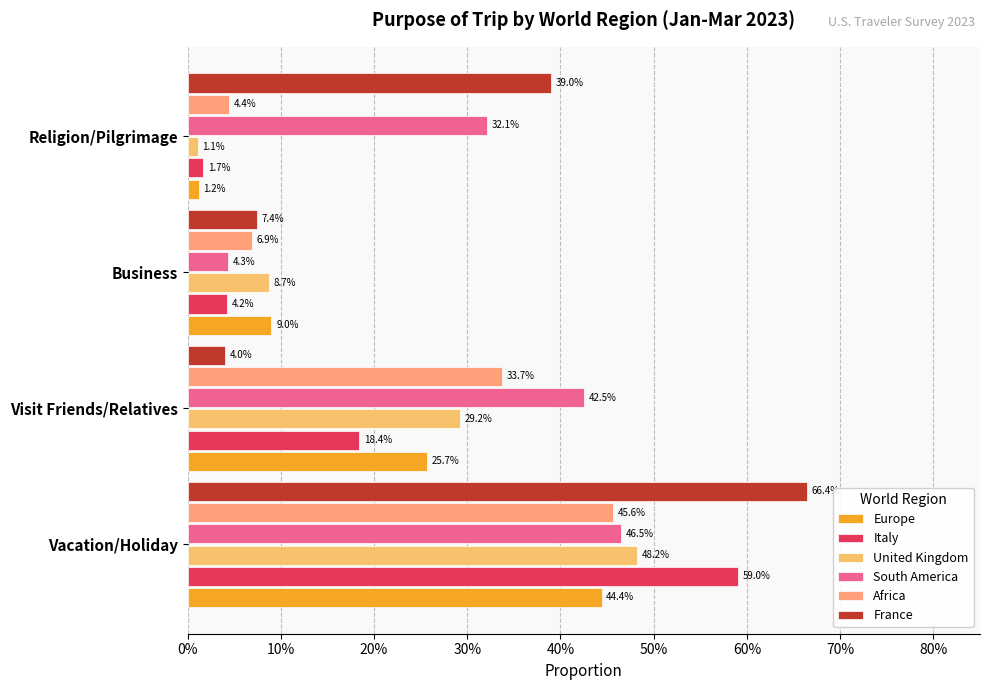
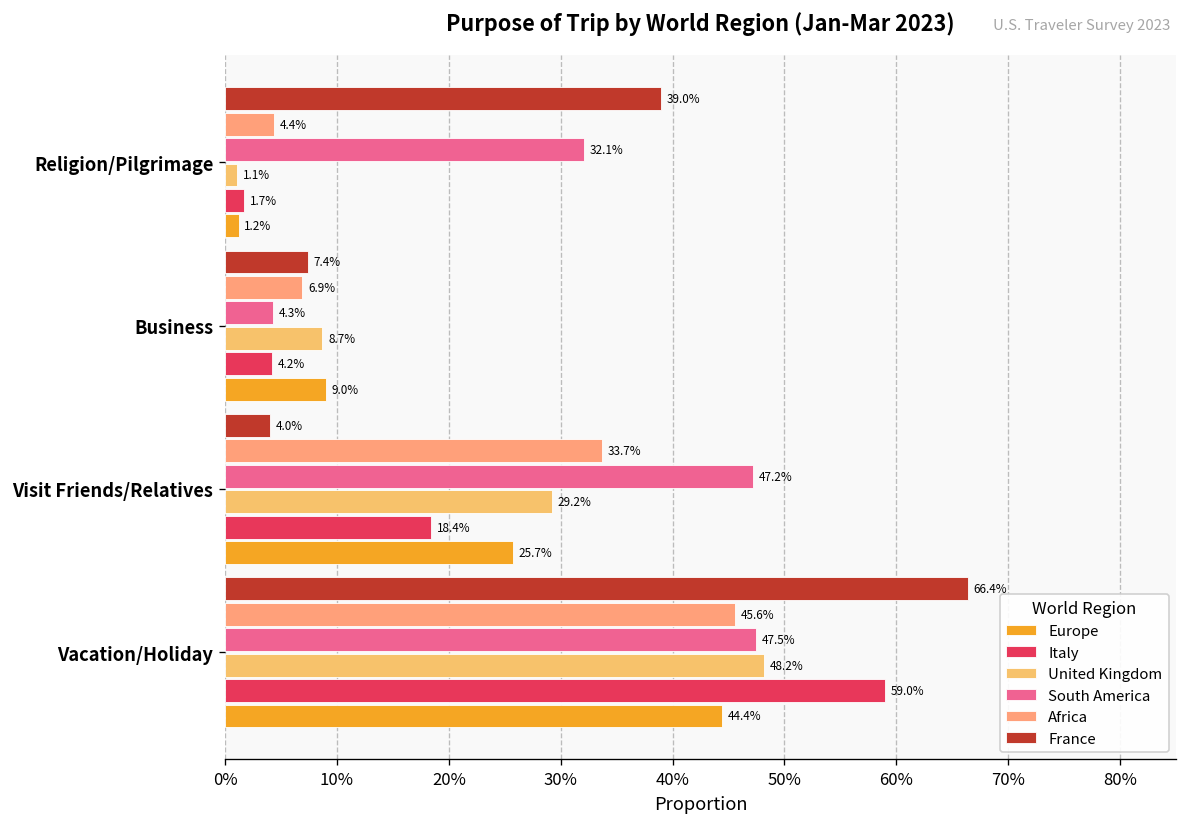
South America, Visit Friends/Relatives: 42.5% -> 47.2%
South America, Vacation/Holiday: 46.5% -> 47.5%
